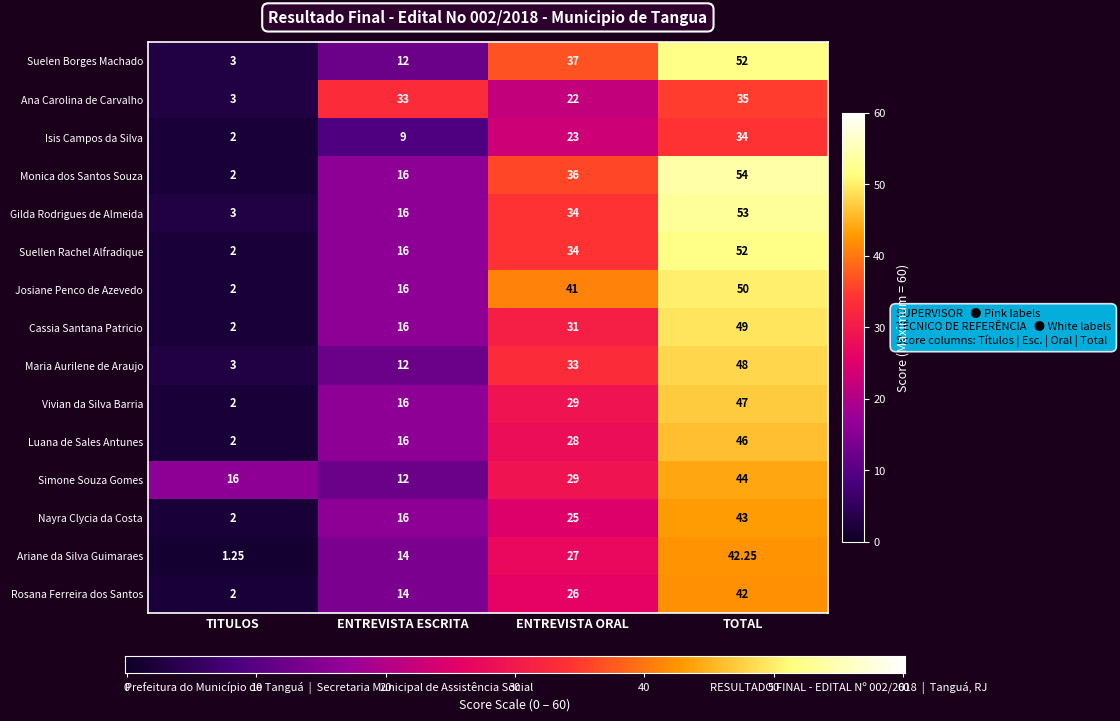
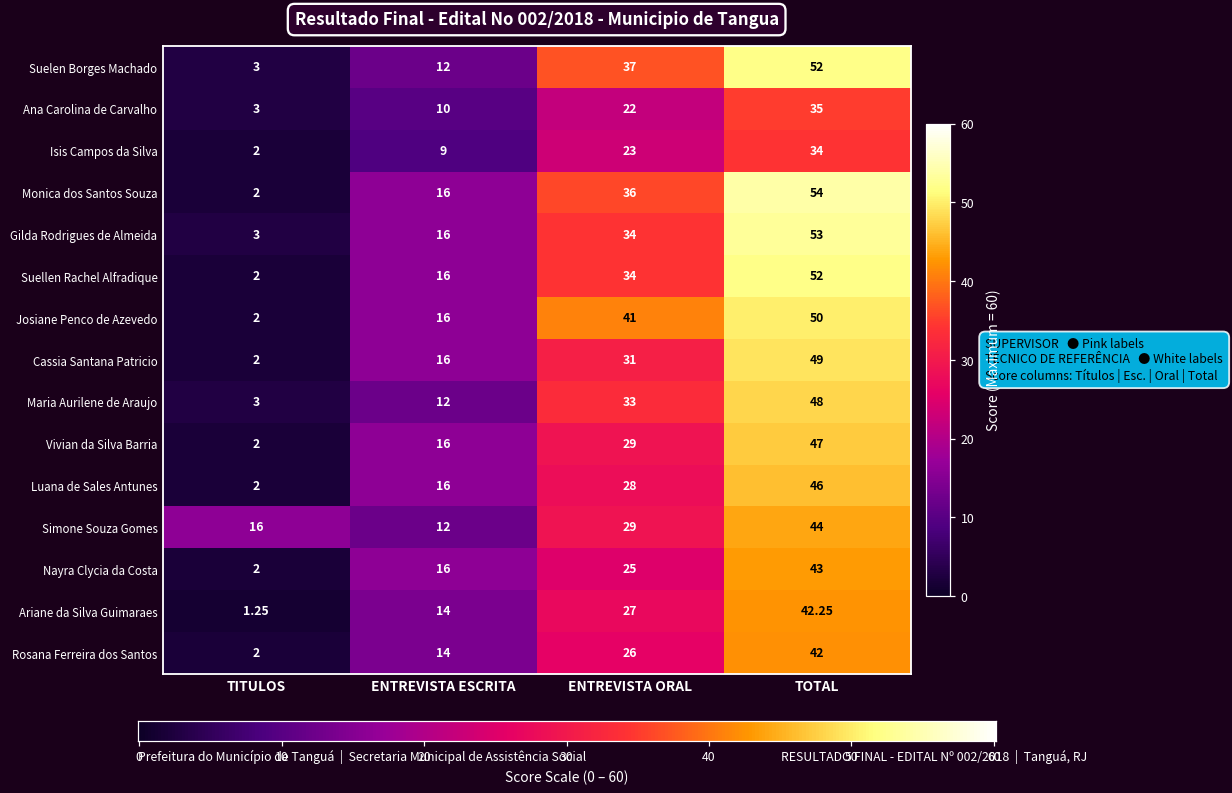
Ana Carolina de Carvalho, ENTREVISTA ESCRITA: 33 -> 10
